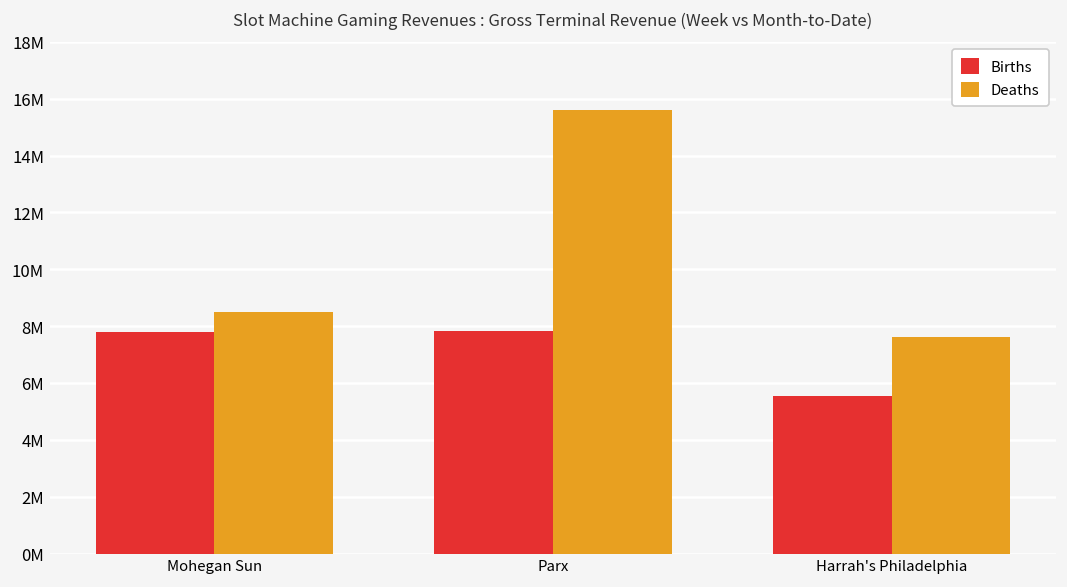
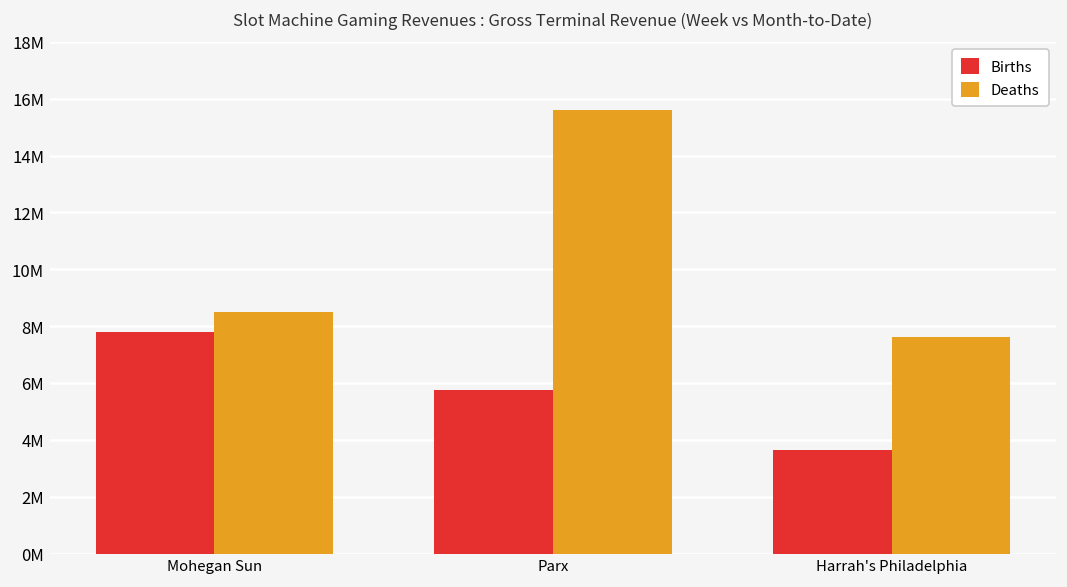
Births, Parx: 7800000 -> 5700000
Births, Harrah's Philadelphia: 5600000 -> 3700000
